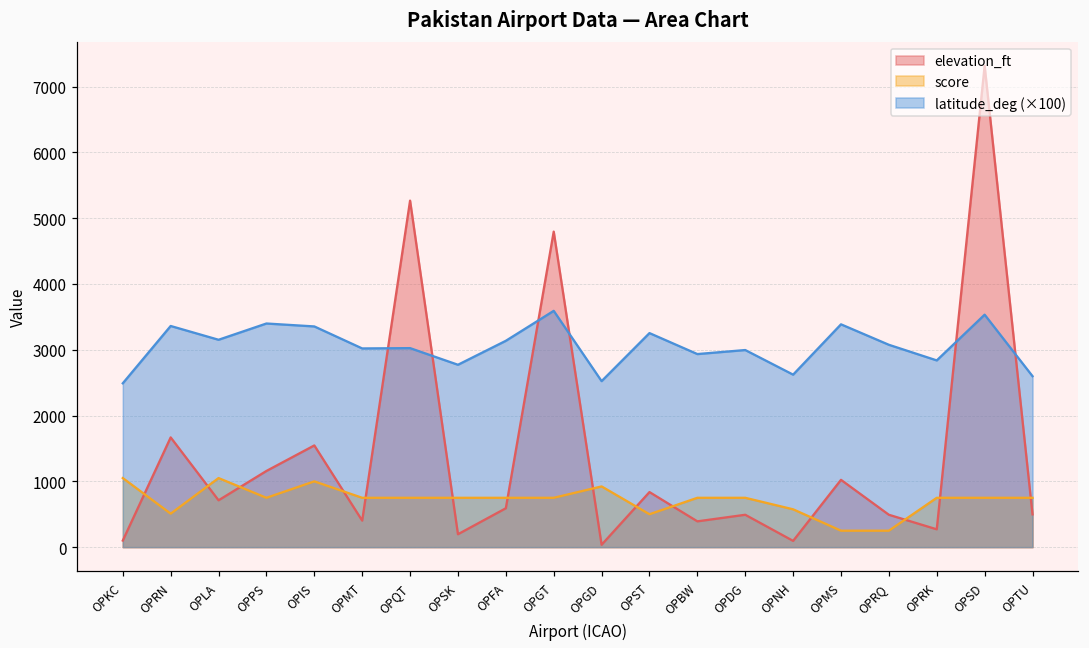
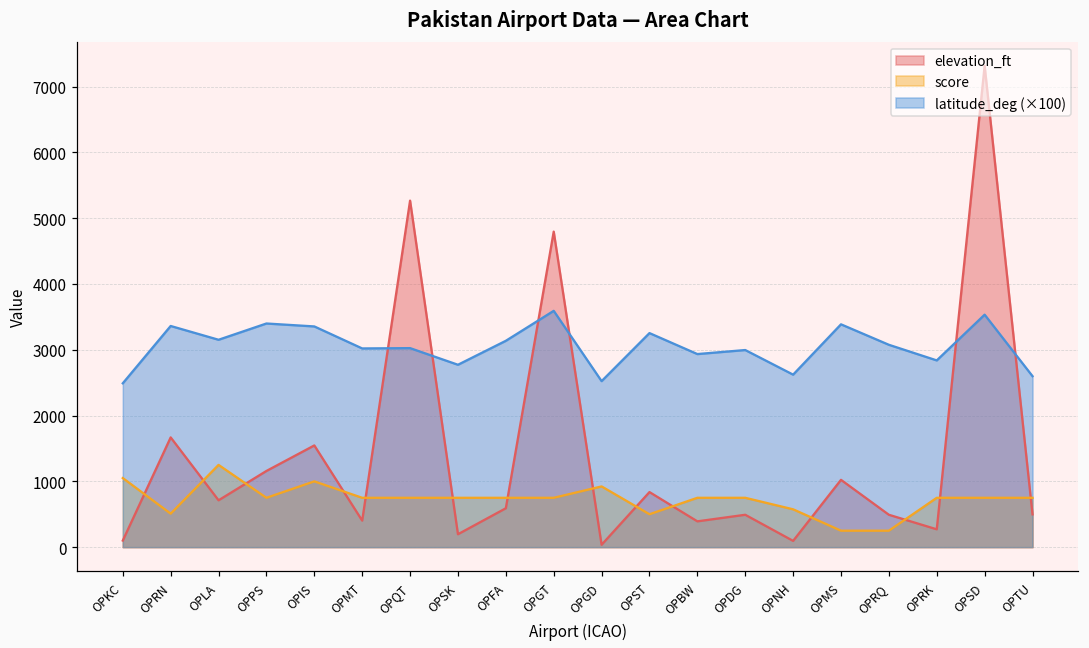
score, OPLA: 1100 -> 1300
